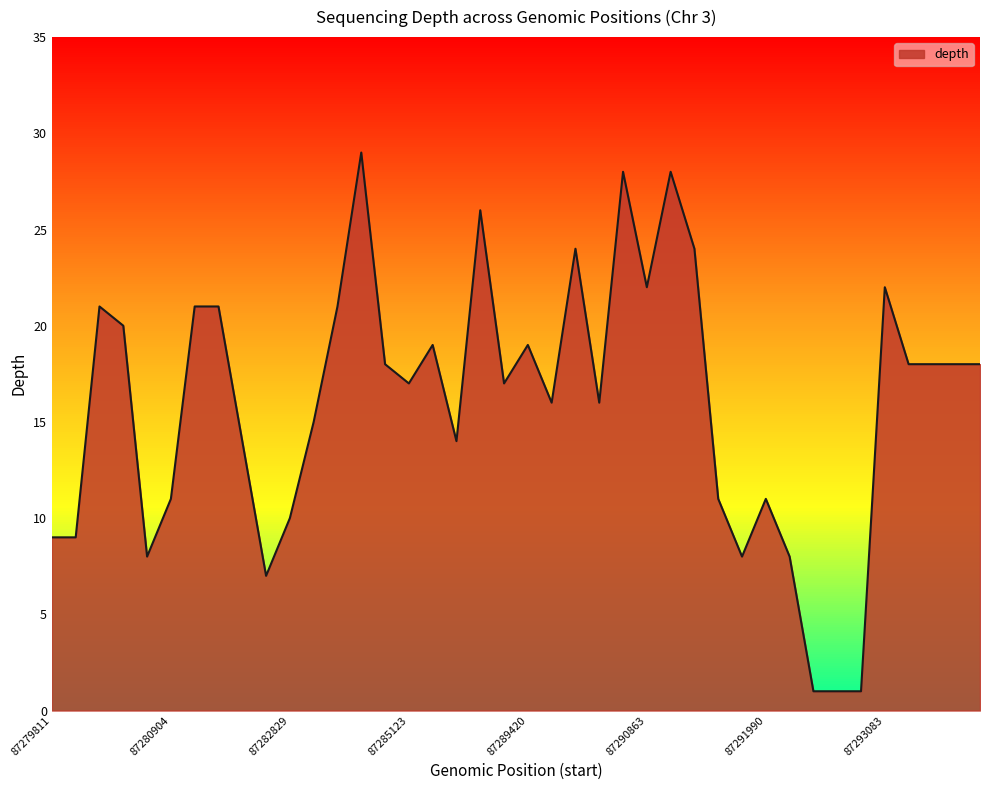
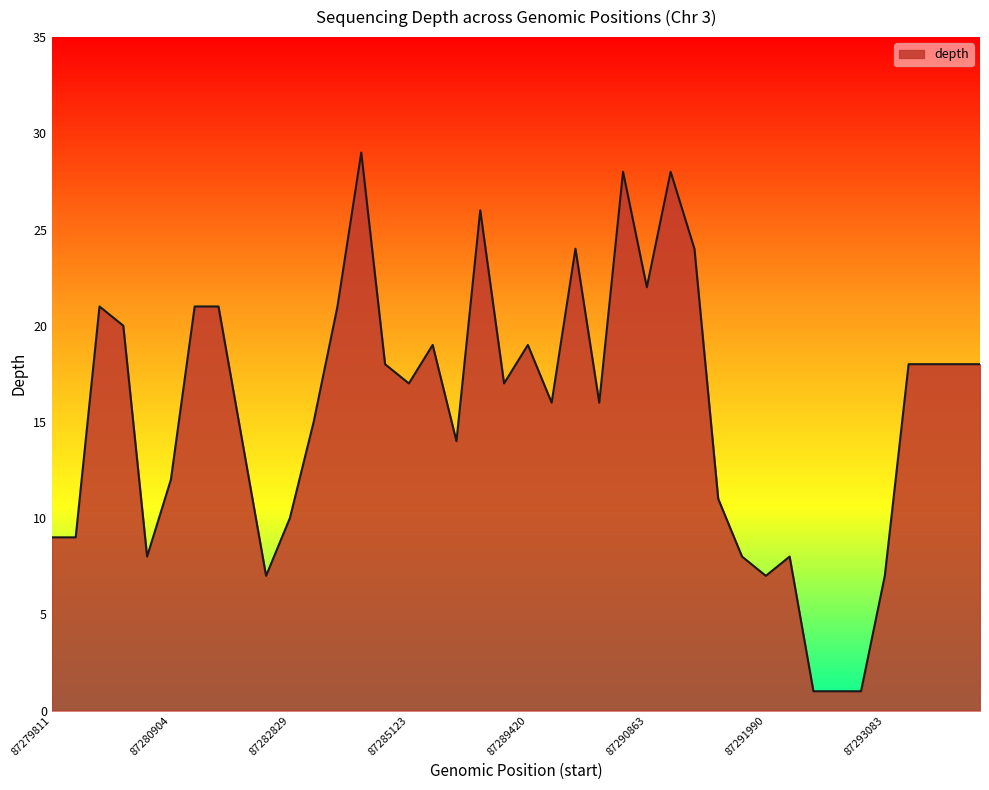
87280904: 11 -> 12
87291990: 11 -> 7
87293083: 22 -> 7
